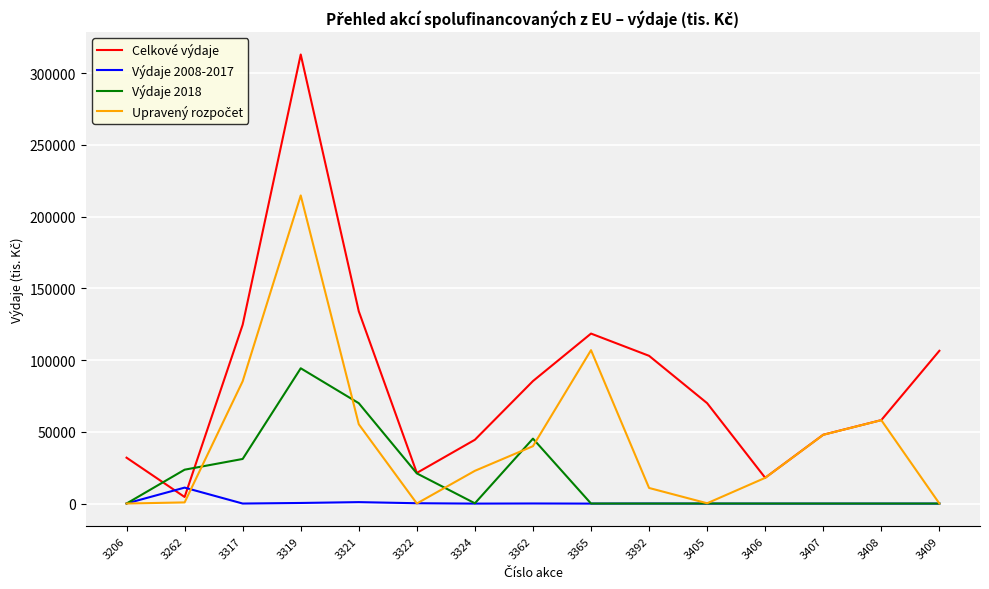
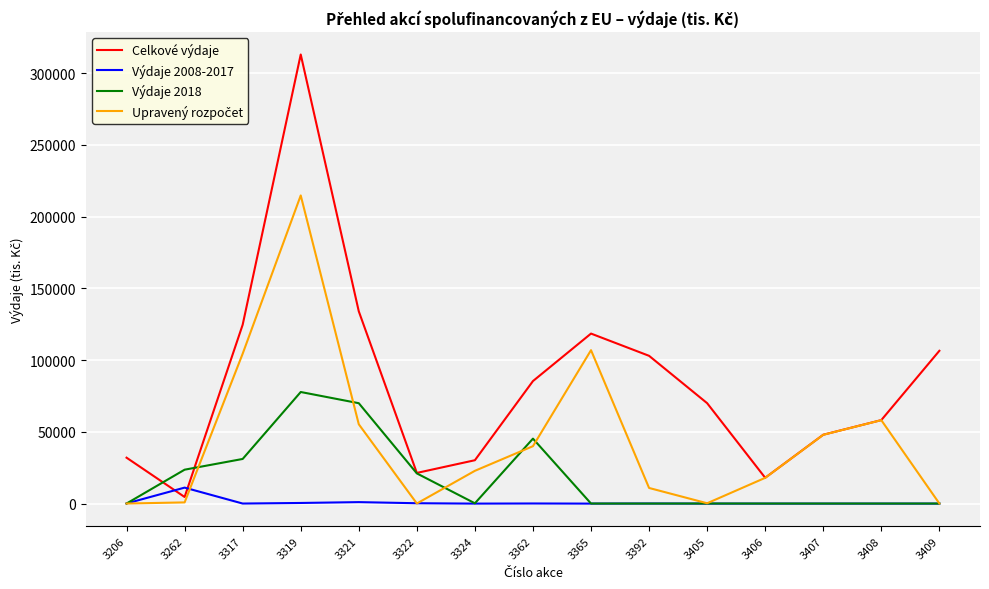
Upravený rozpočet, 3317: 85000 -> 104000
Výdaje 2018, 3319: 94000 -> 78000
Celkové výdaje, 3324: 45000 -> 30000
